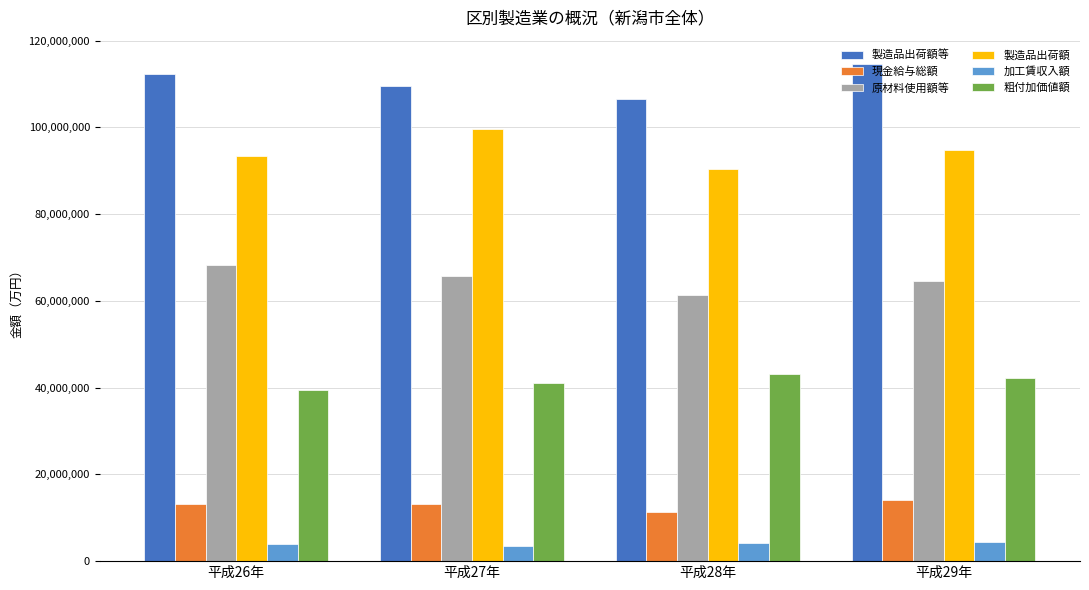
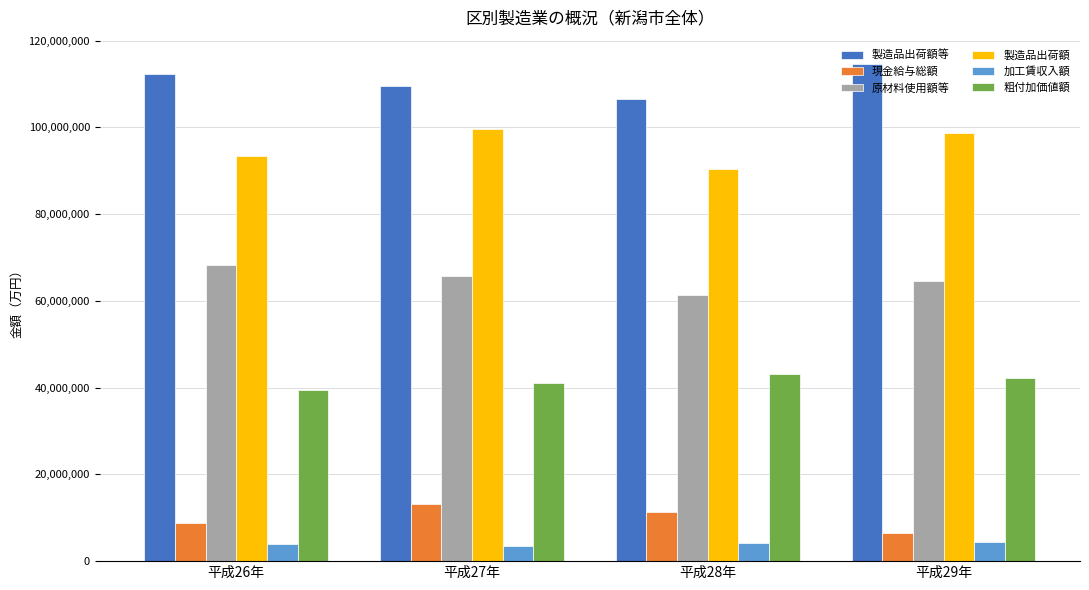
現金給与総額, 平成26年: 13,000,000 -> 9,000,000
現金給与総額, 平成29年: 14,000,000 -> 7,000,000
製造品出荷額, 平成29年: 95,000,000 -> 99,000,000
